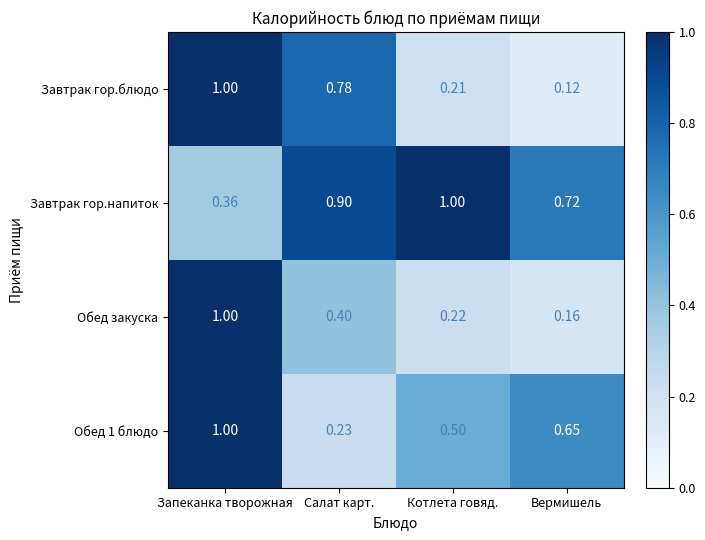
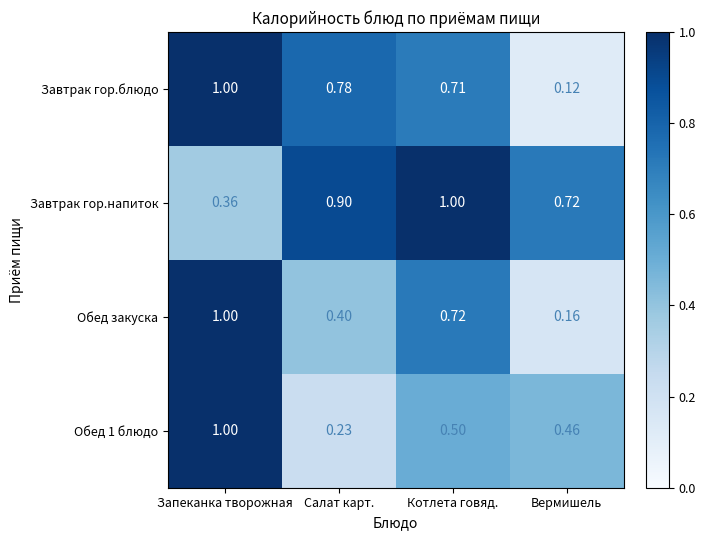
Завтрак гор.блюдо, Котлета говяд.: 0.21 -> 0.71
Обед закуска, Котлета говяд.: 0.22 -> 0.72
Обед 1 блюдо, Вермишель: 0.65 -> 0.46
